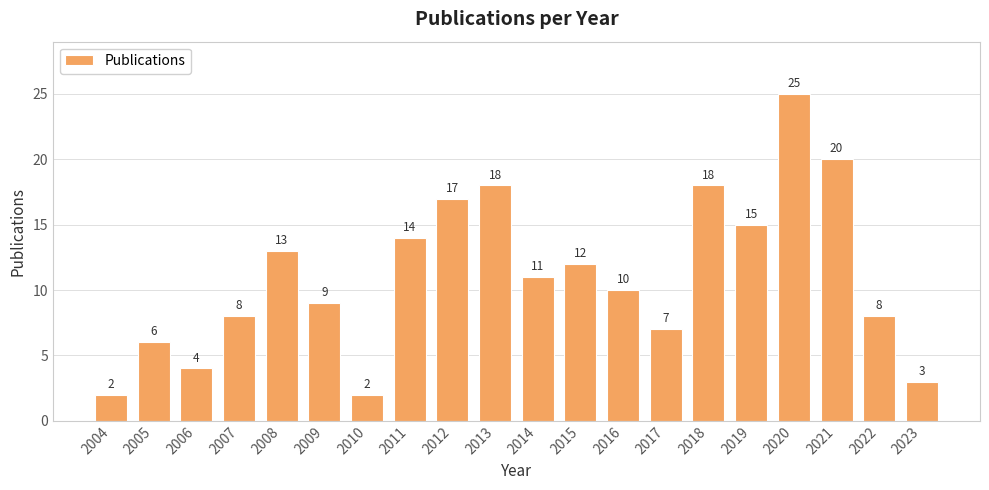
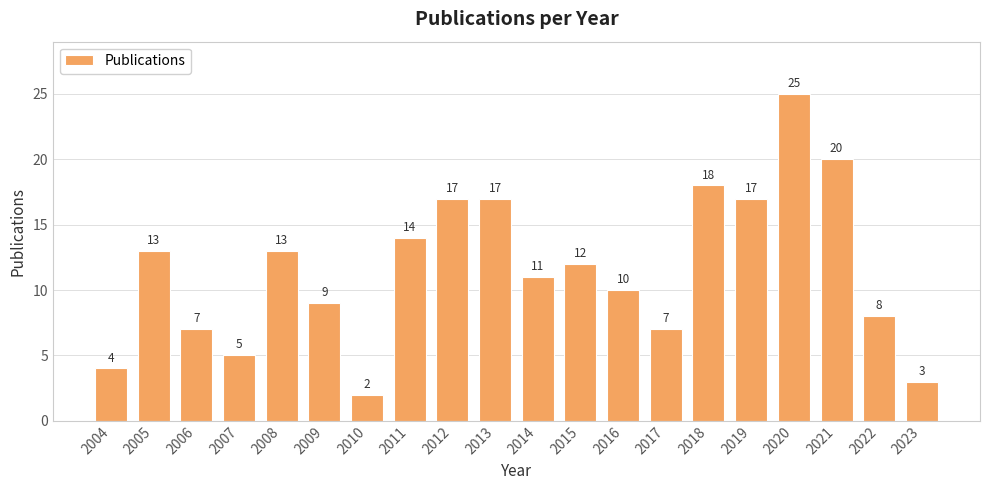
2004: 2 -> 4
2005: 6 -> 13
2006: 4 -> 7
2007: 8 -> 5
2013: 18 -> 17
2019: 15 -> 17
